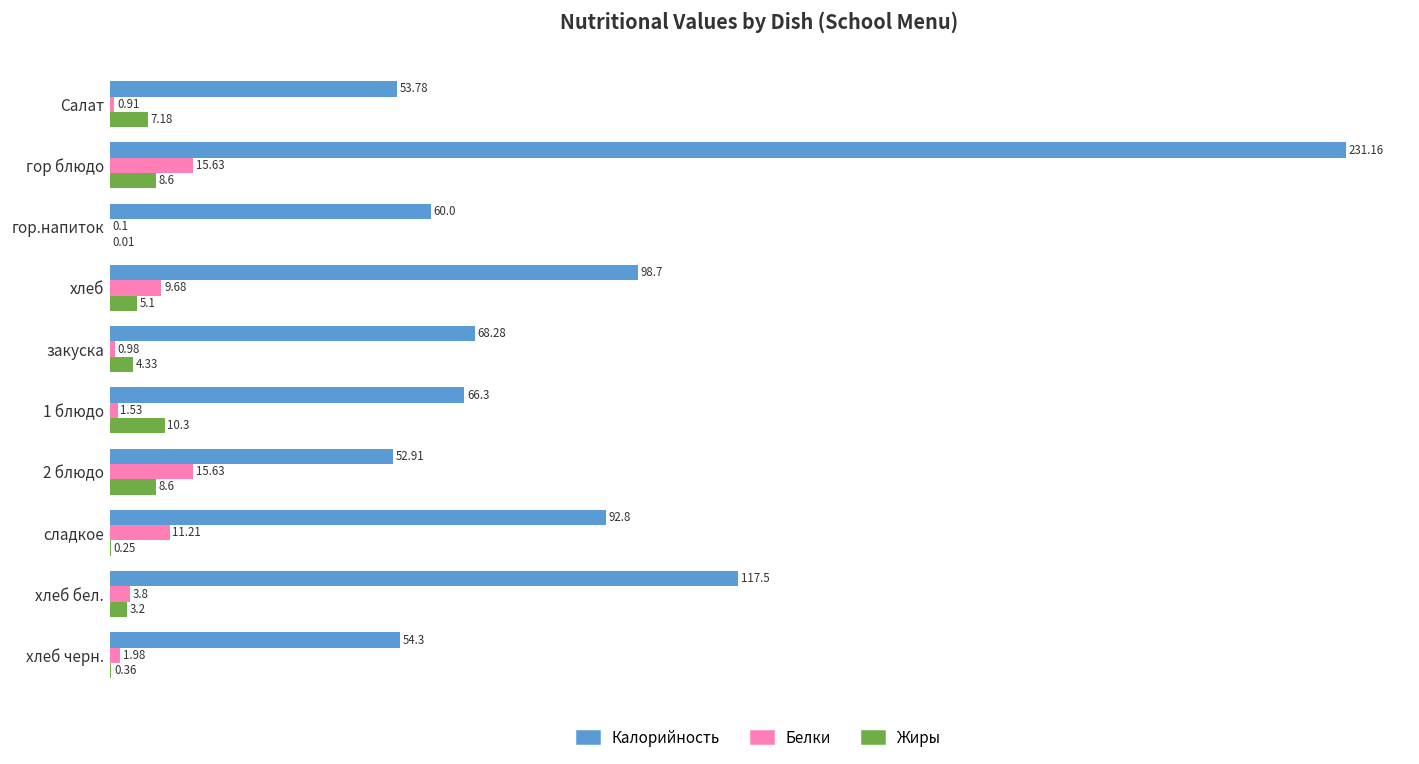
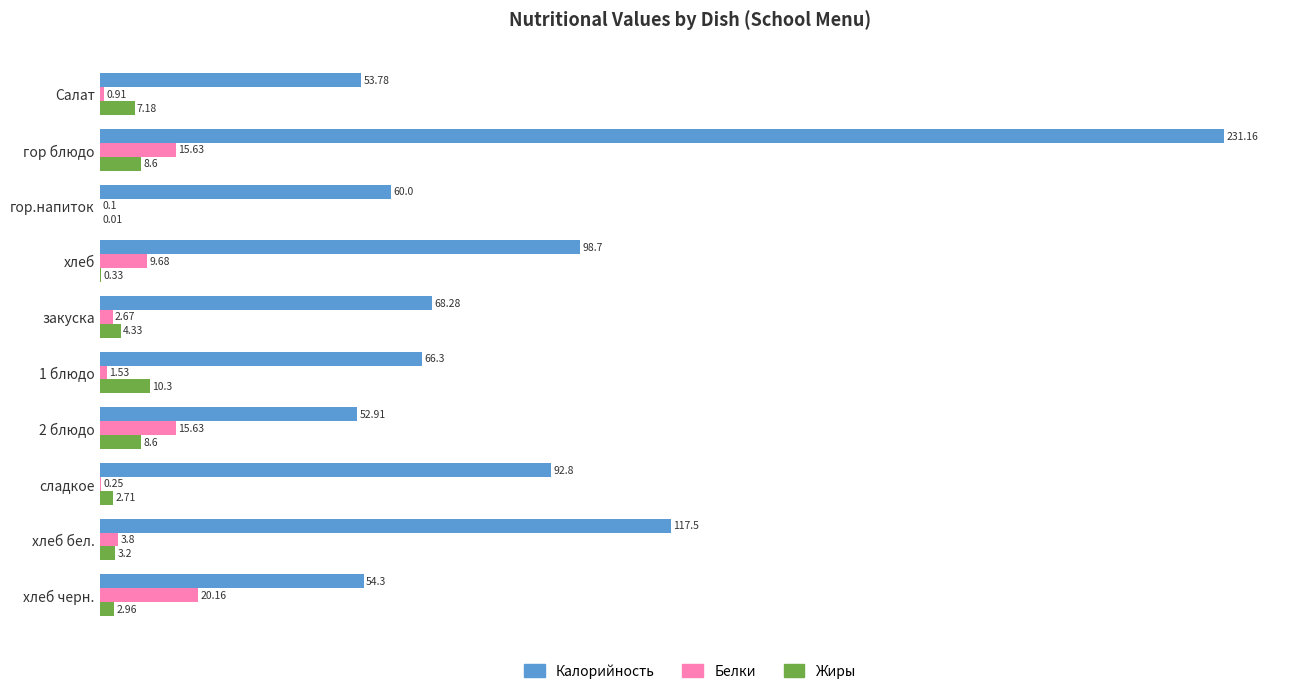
Жиры, хлеб: 5.1 -> 0.33
Белки, закуска: 0.98 -> 2.67
Белки, сладкое: 11.21 -> 0.25
Жиры, сладкое: 0.25 -> 2.71
Белки, хлеб черн.: 1.98 -> 20.16
Жиры, хлеб черн.: 0.36 -> 2.96
